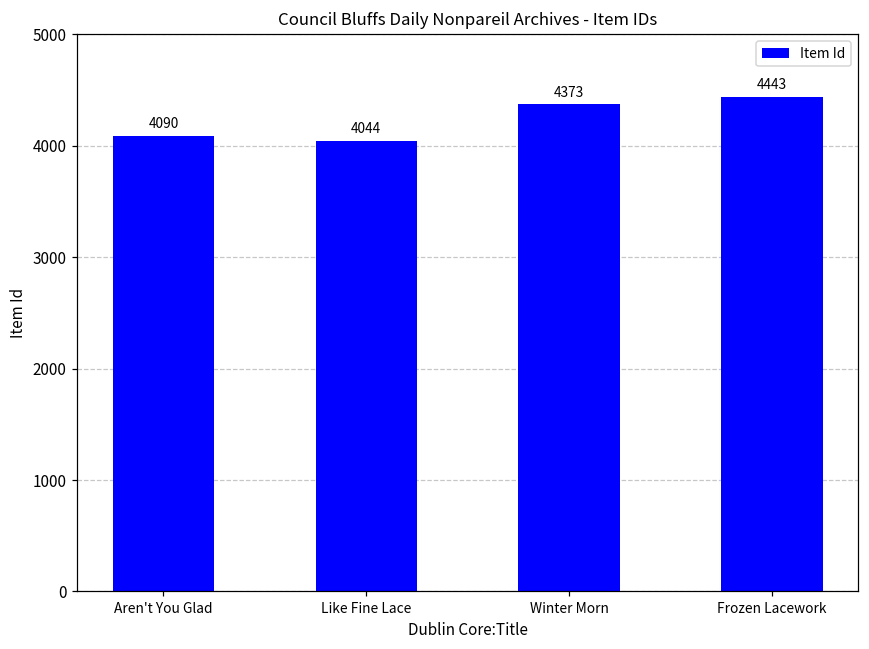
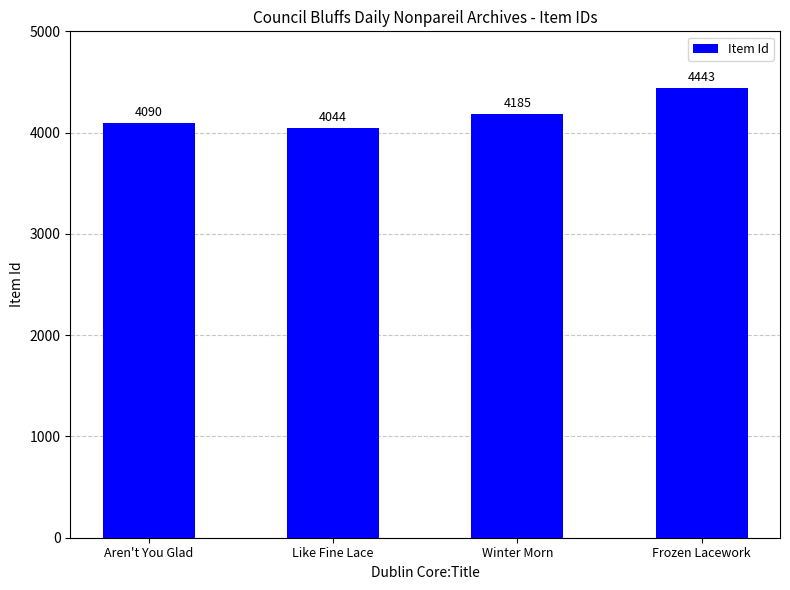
Winter Morn: 4373 -> 4185
